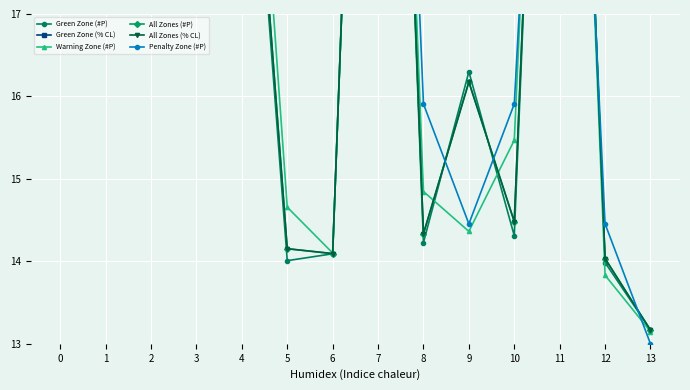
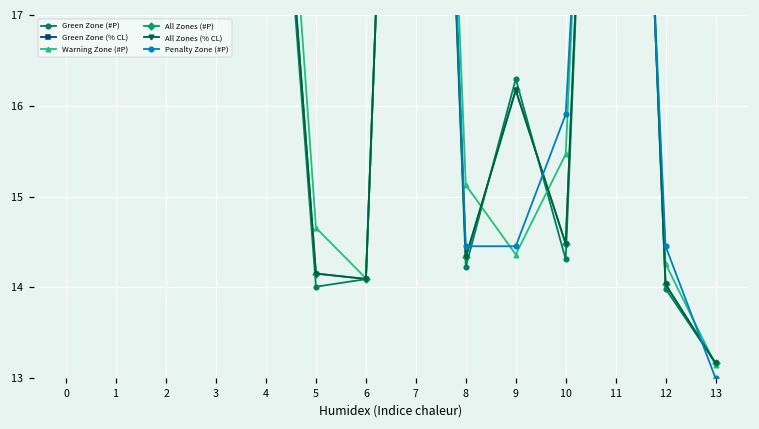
Warning Zone (#P), 8: 14.8 -> 15.1
Penalty Zone (#P), 8: 15.9 -> 14.5
Warning Zone (#P), 12: 13.8 -> 14.3
